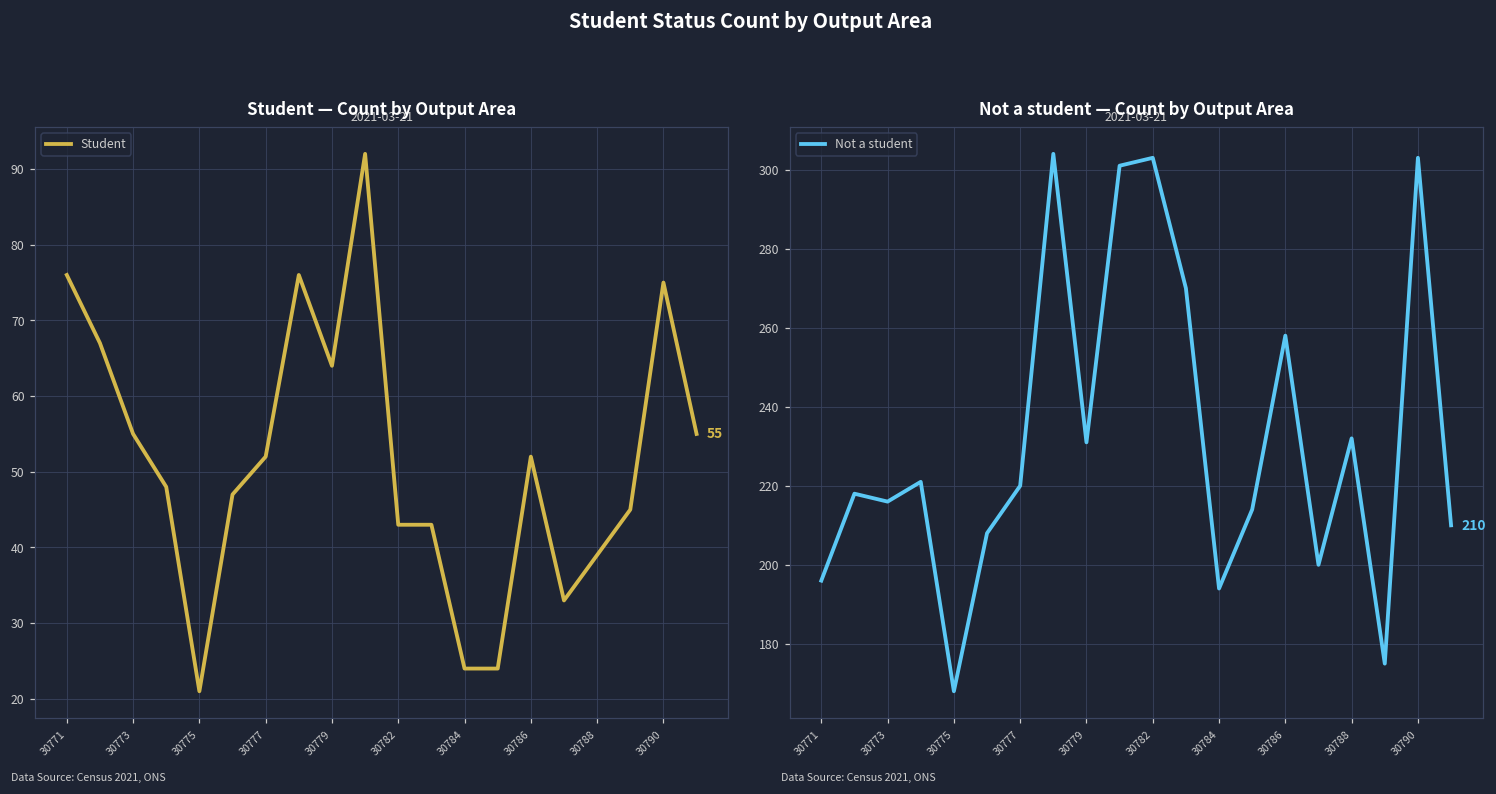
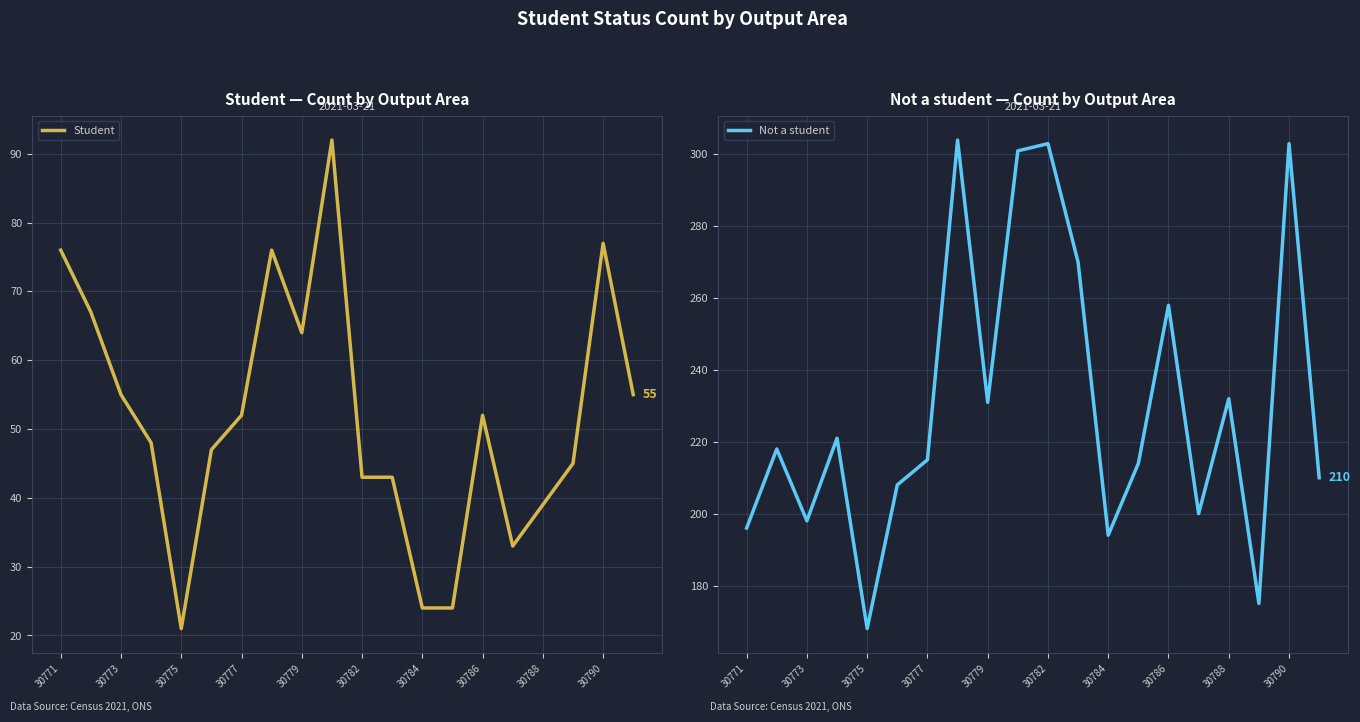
Student — Count by Output Area, 30790: 75 -> 77
Not a student — Count by Output Area, 30773: 216 -> 198
Not a student — Count by Output Area, 30777: 220 -> 215
